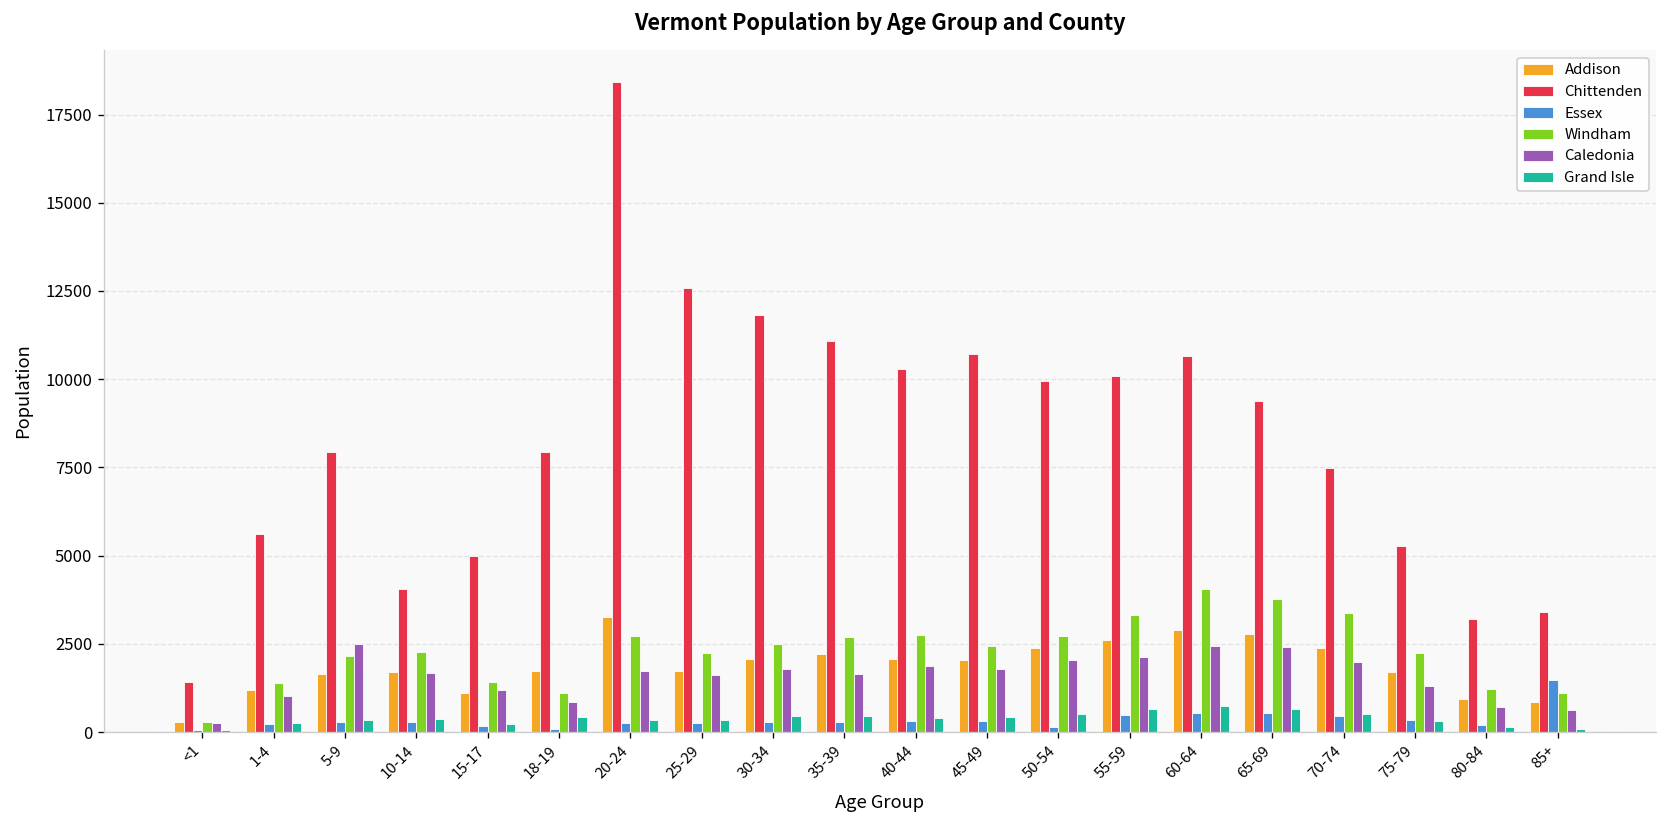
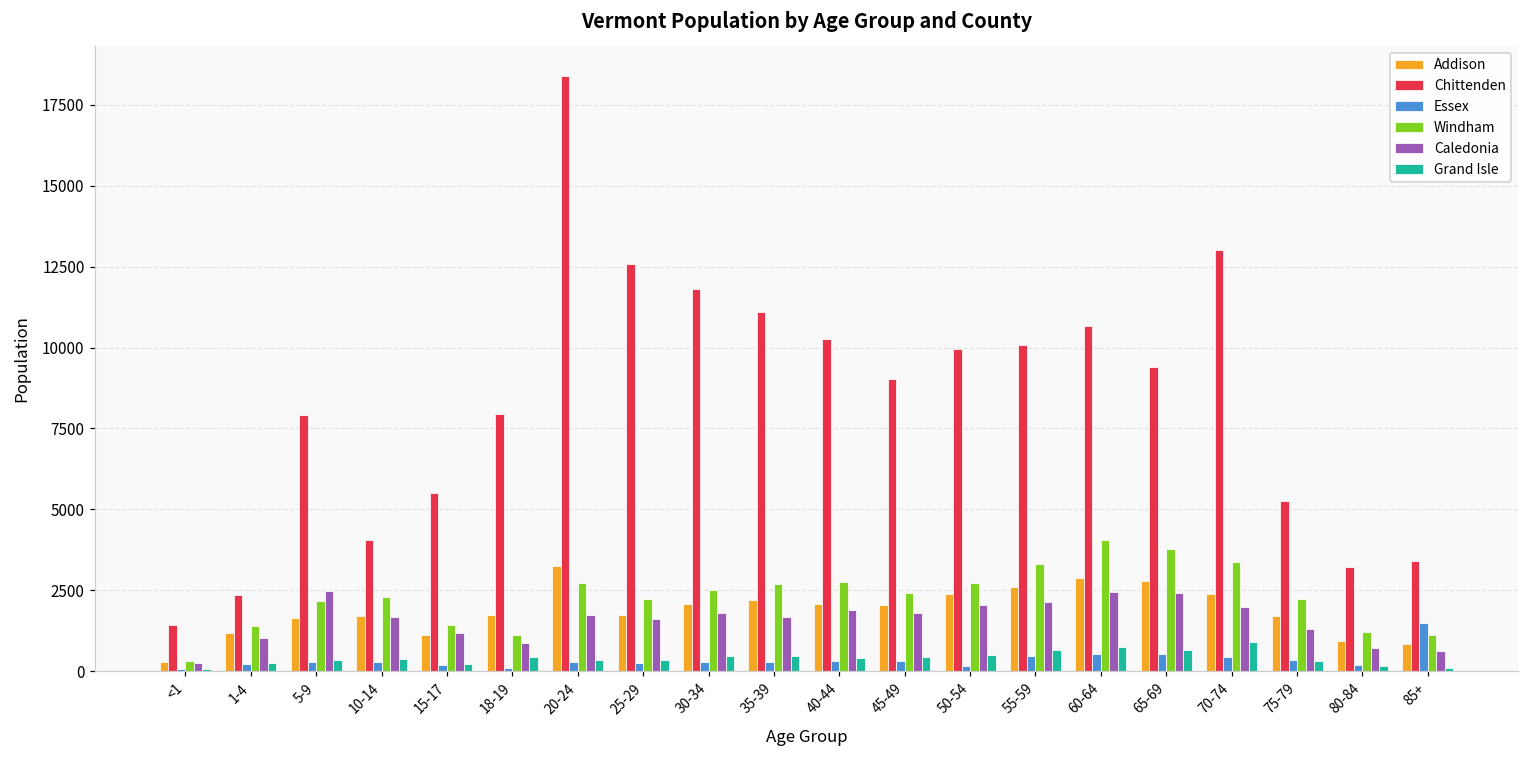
Chittenden, 1-4: 5600 -> 2300
Chittenden, 15-17: 5000 -> 5500
Chittenden, 45-49: 10700 -> 9000
Chittenden, 70-74: 7500 -> 13000
Grand Isle, 70-74: 500 -> 900
